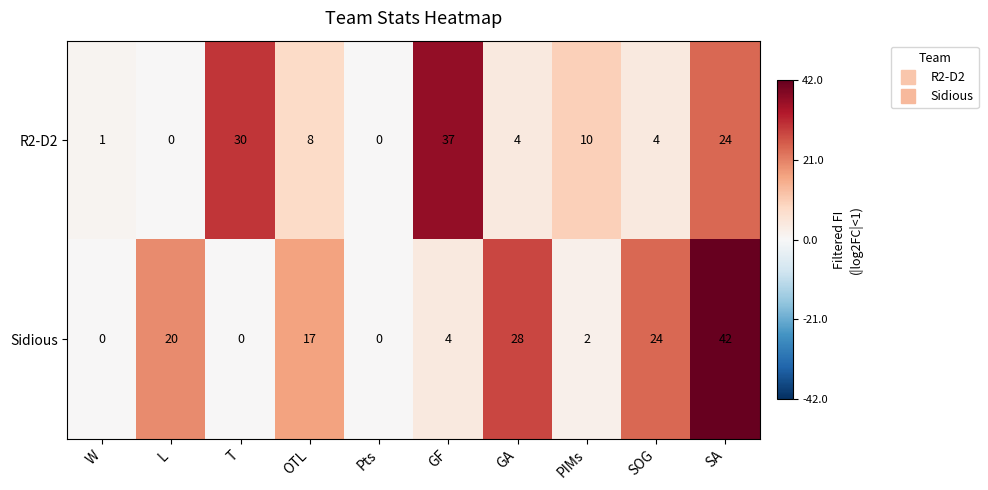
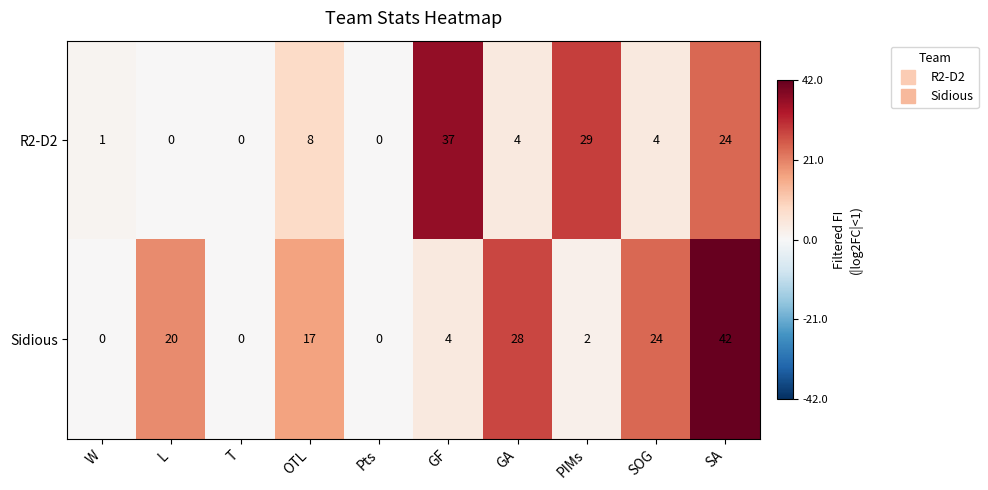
R2-D2, T: 30 -> 0
R2-D2, PIMs: 10 -> 29
